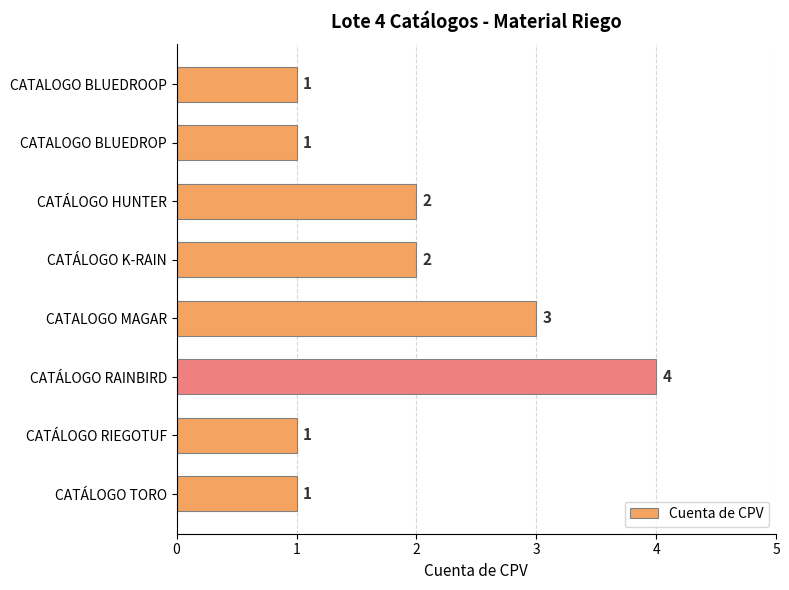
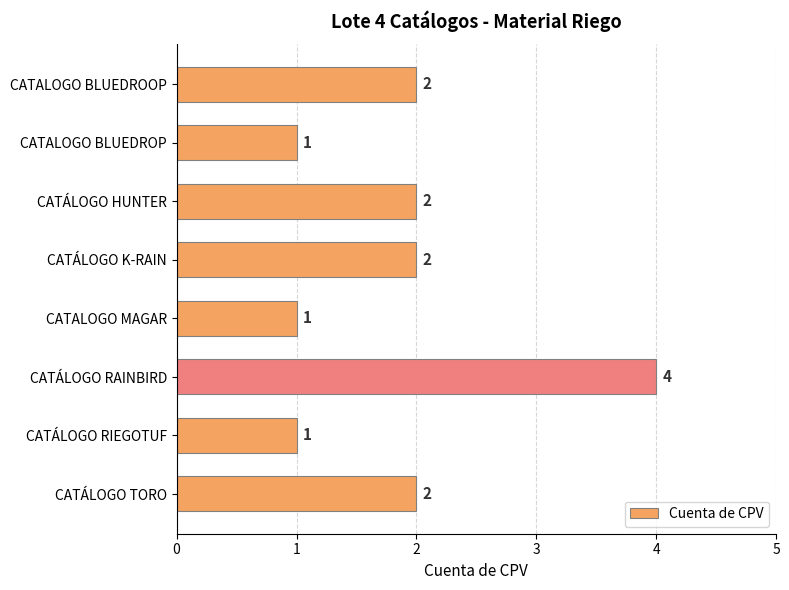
CATALOGO BLUEDROOP: 1 -> 2
CATALOGO MAGAR: 3 -> 1
CATÁLOGO TORO: 1 -> 2
